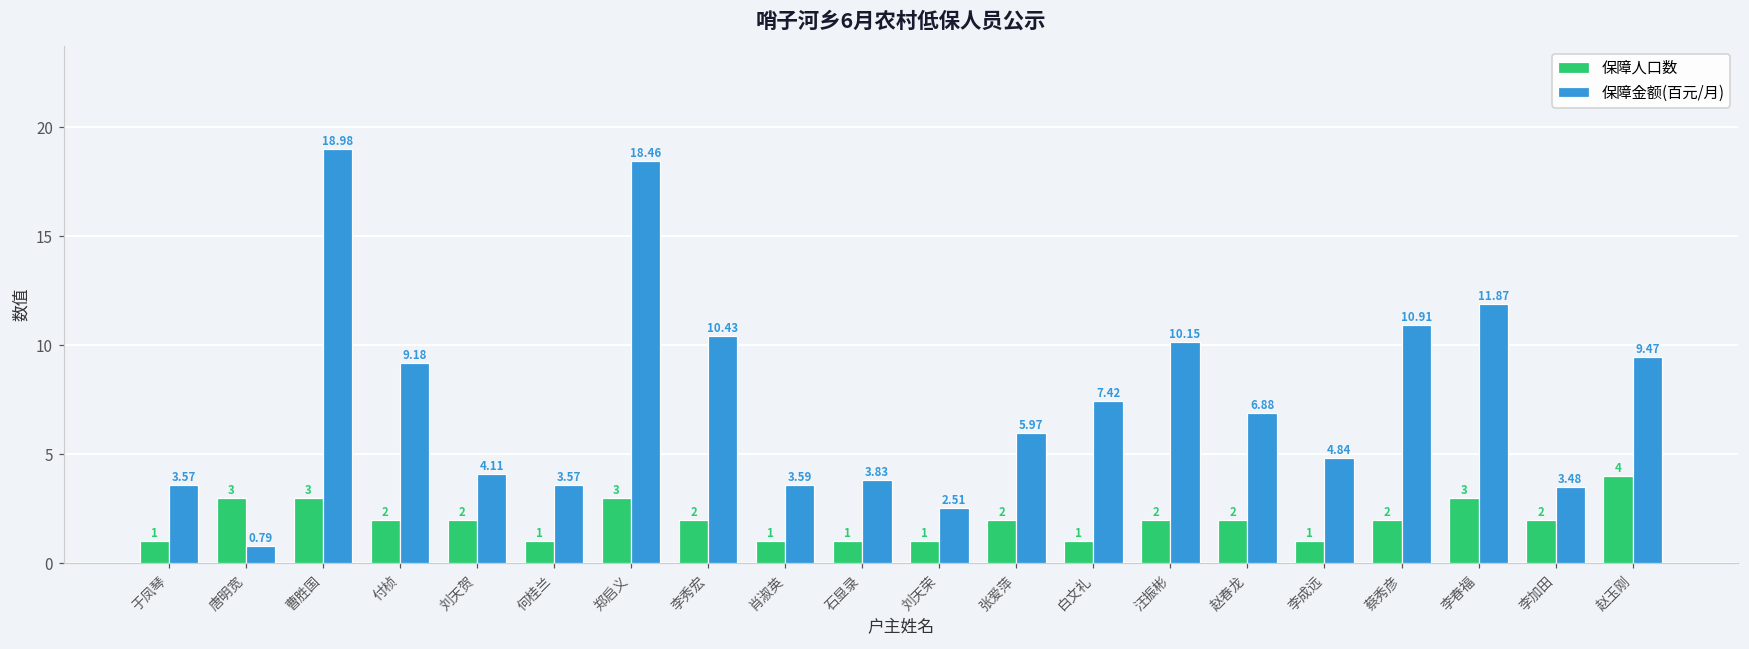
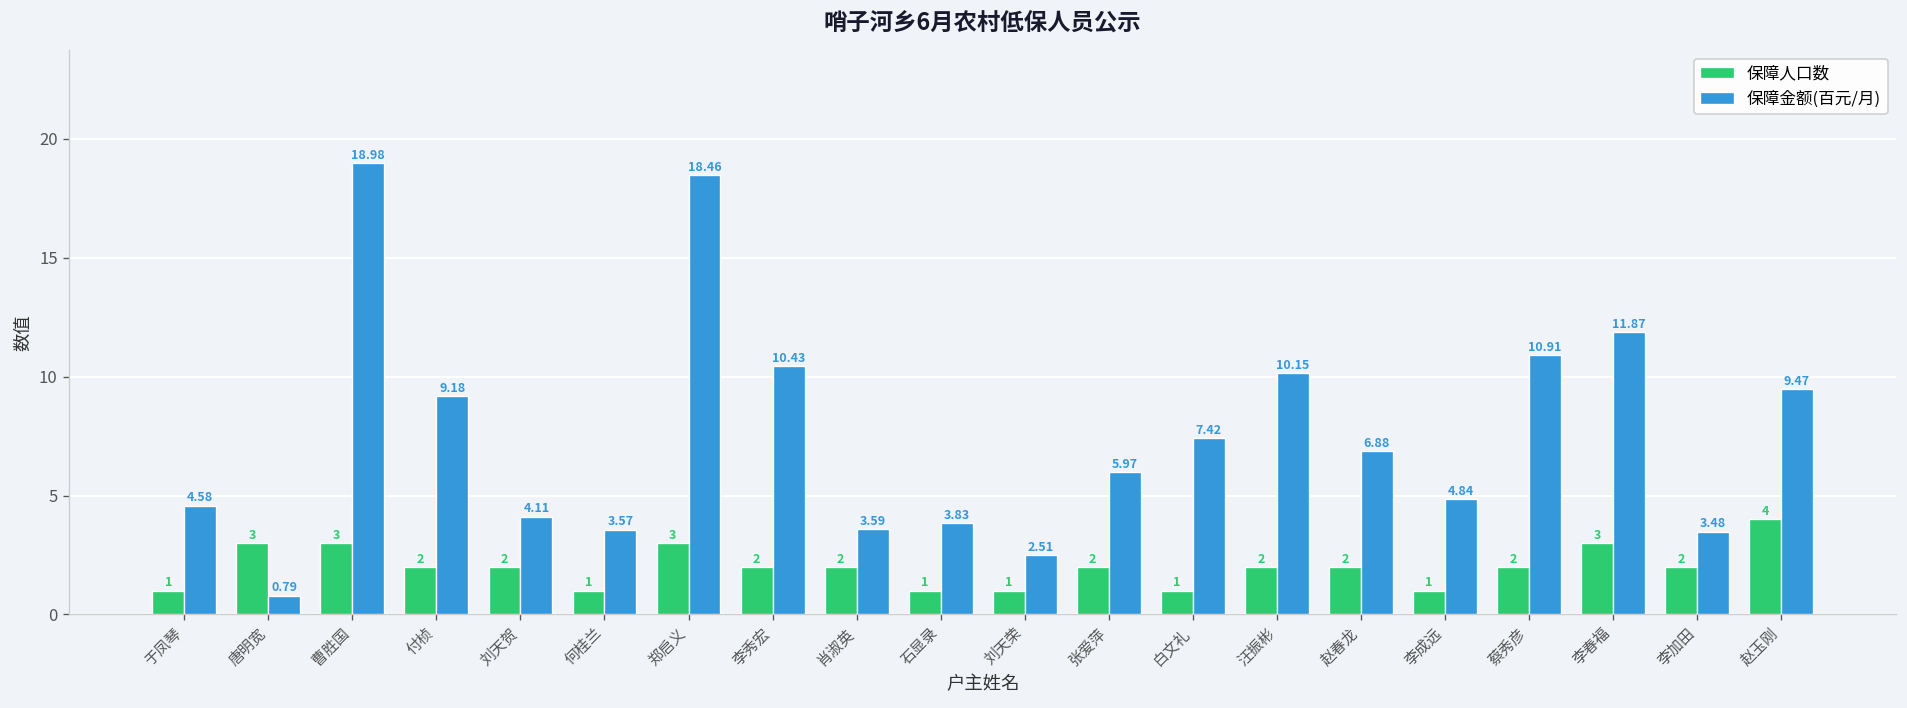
保障金额(百元/月), 于凤琴: 3.57 -> 4.58
保障人口数, 肖淑英: 1 -> 2
